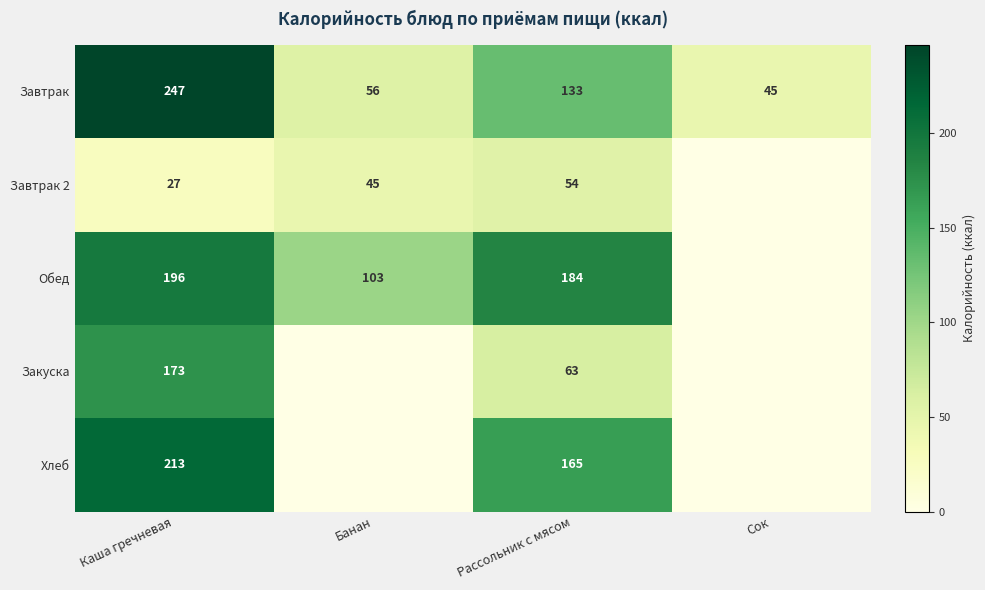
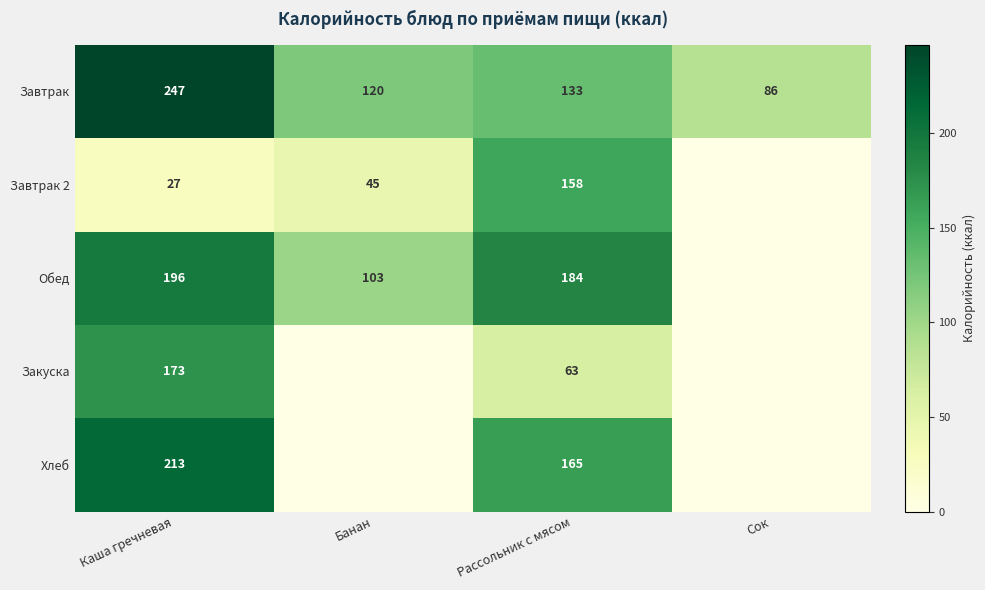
Завтрак, Банан: 56 -> 120
Завтрак, Сок: 45 -> 86
Завтрак 2, Рассольник с мясом: 54 -> 158
